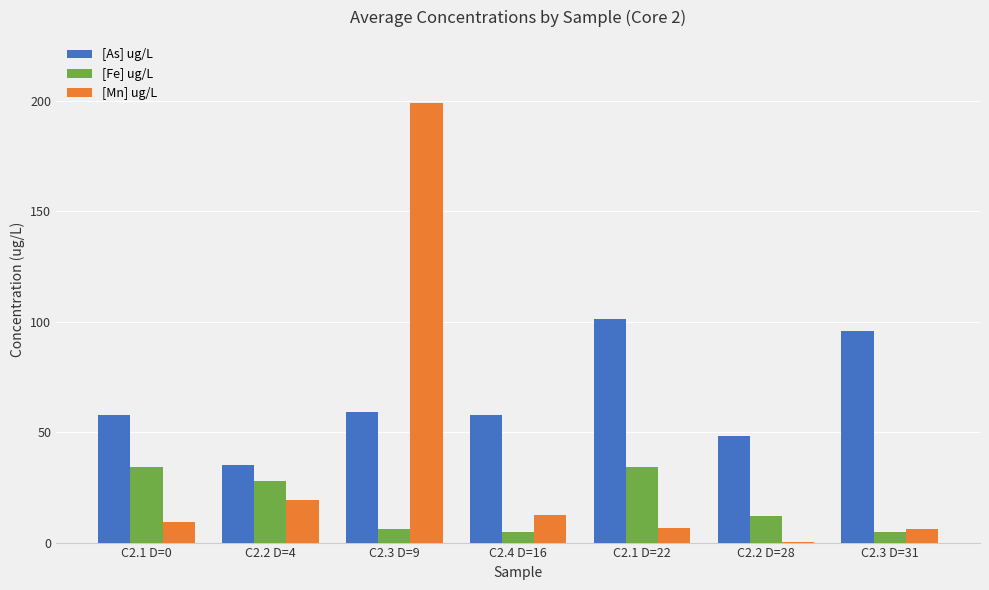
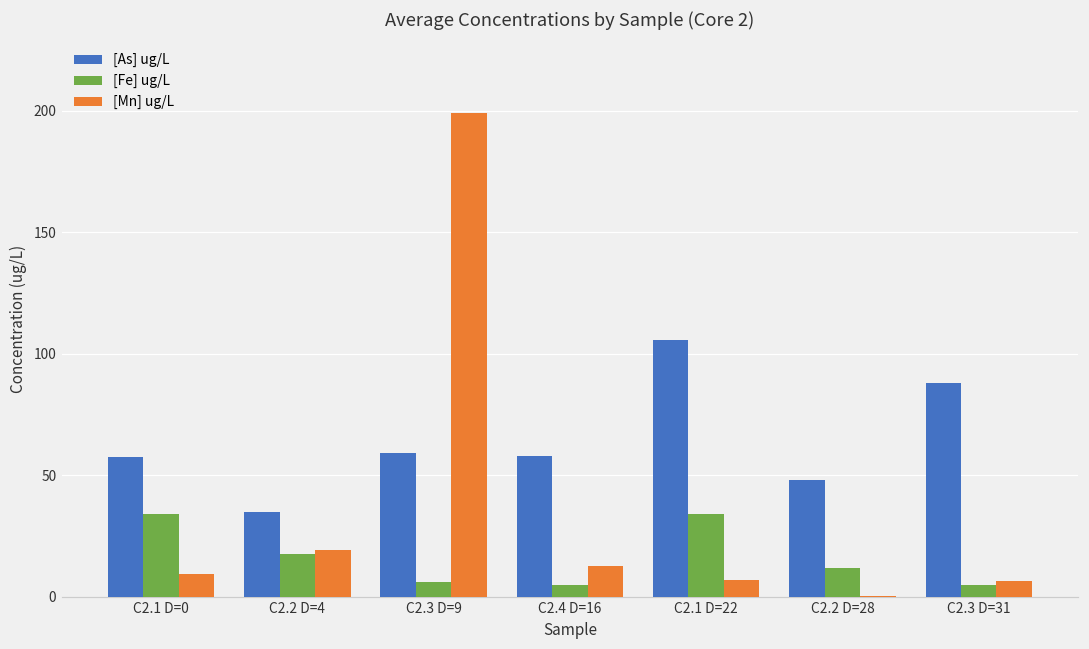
[Fe] ug/L, C2.2 D=4: 28 -> 18
[As] ug/L, C2.1 D=22: 101 -> 106
[As] ug/L, C2.3 D=31: 96 -> 88
